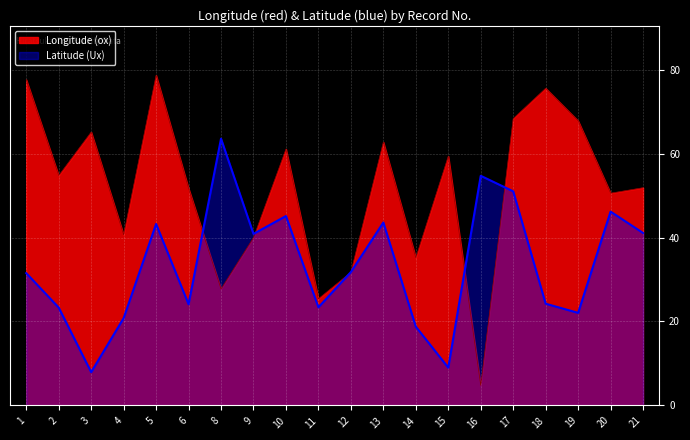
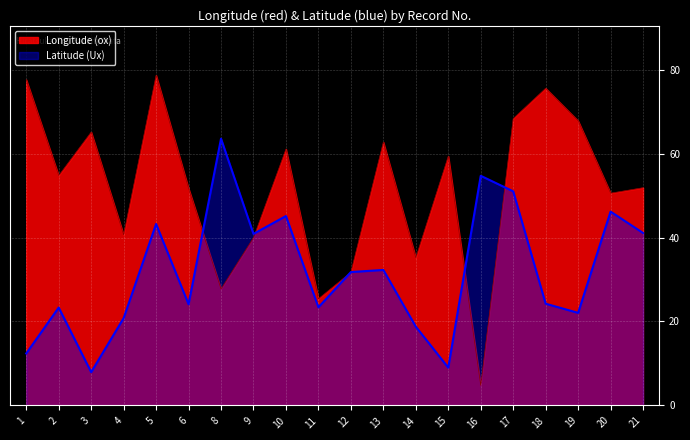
Latitude (Ux), 1: 32 -> 12
Latitude (Ux), 13: 44 -> 32
